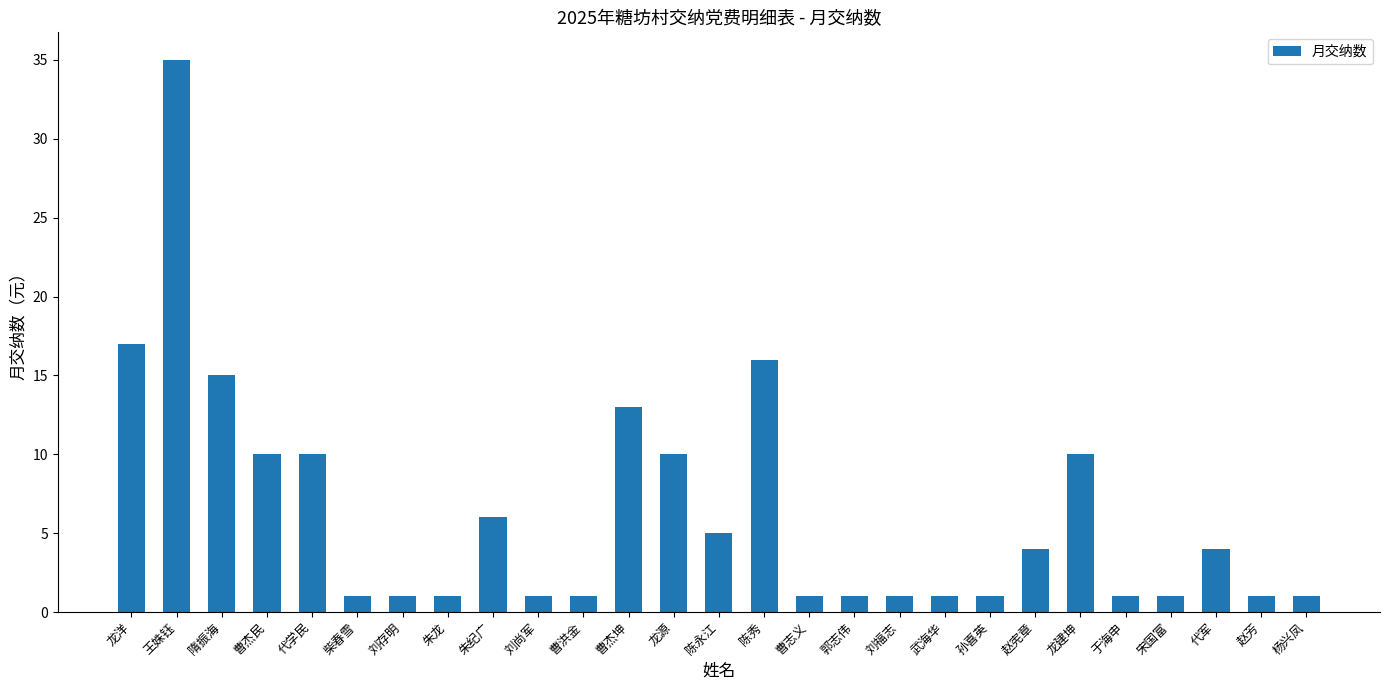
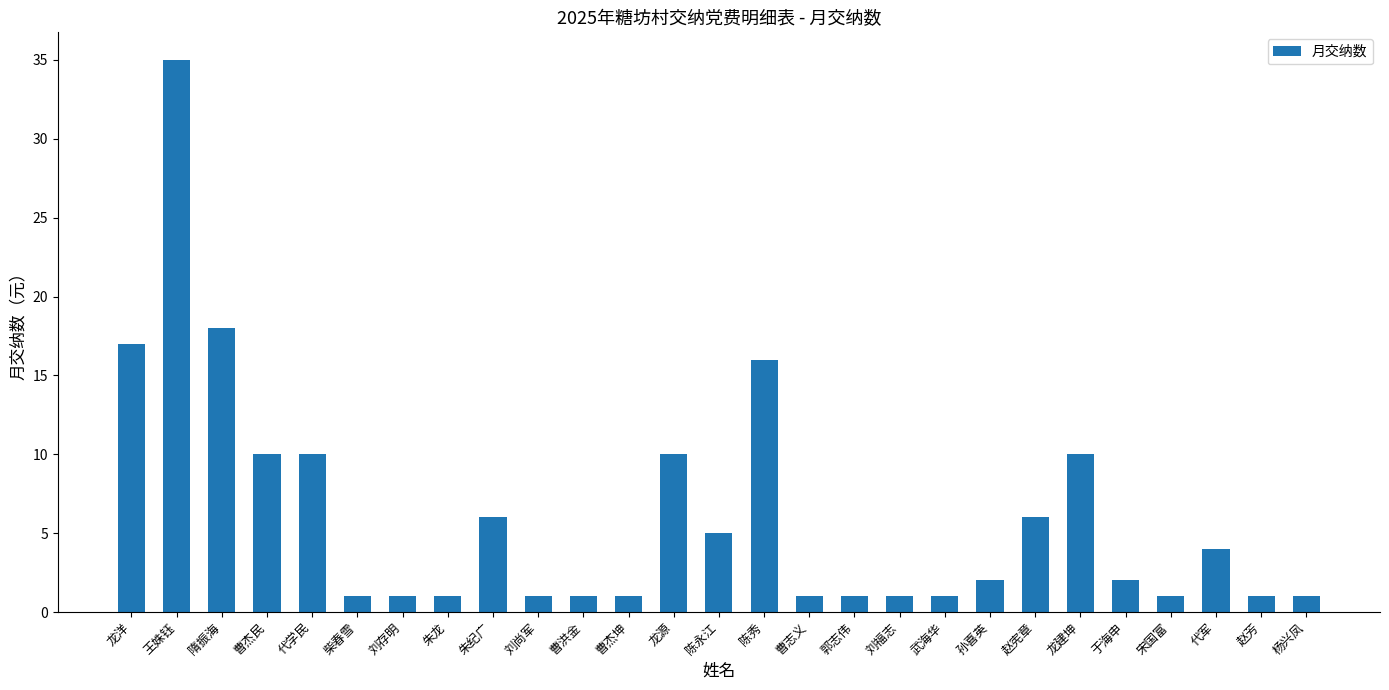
隋振海: 15 -> 18
曹杰坤: 13 -> 1
孙喜英: 1 -> 2
赵宪章: 4 -> 6
于海申: 1 -> 2
